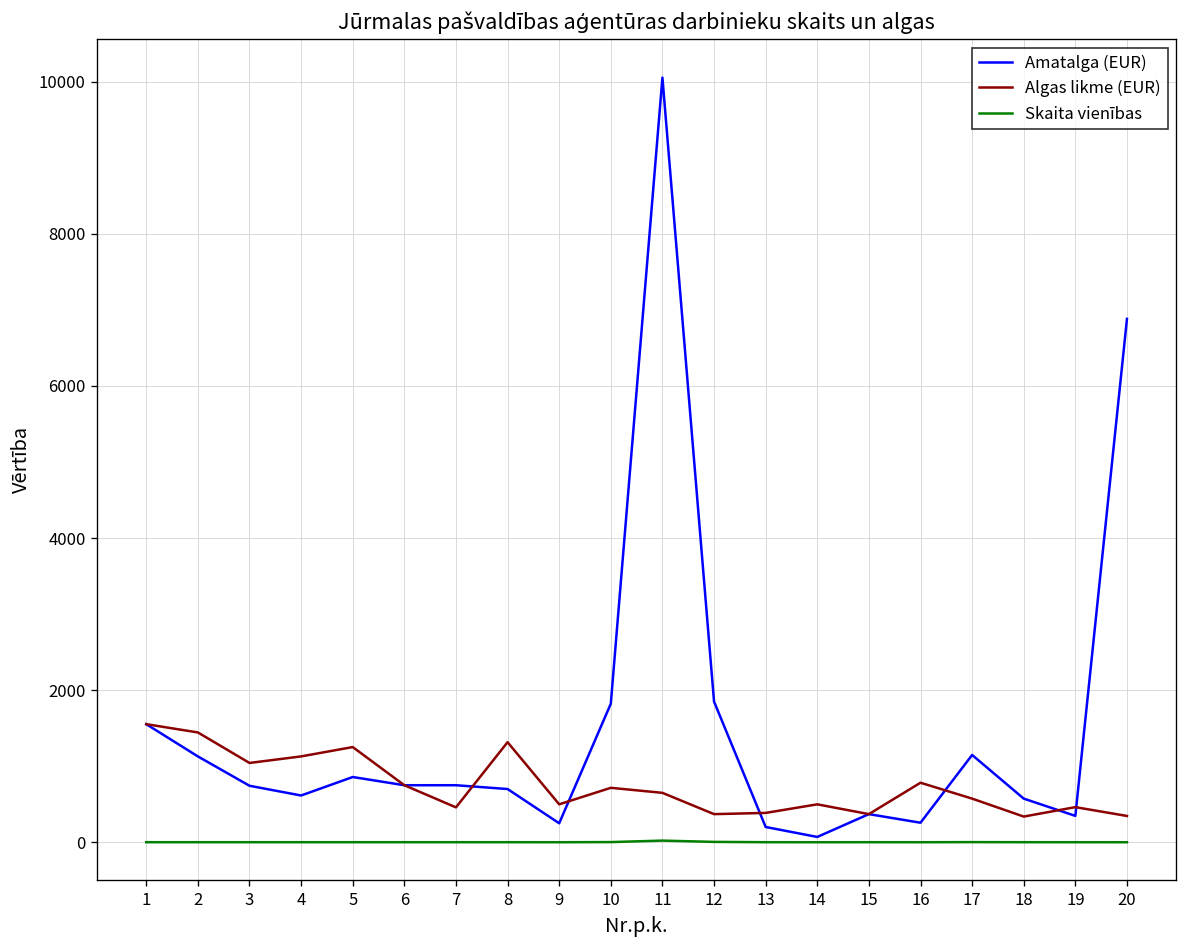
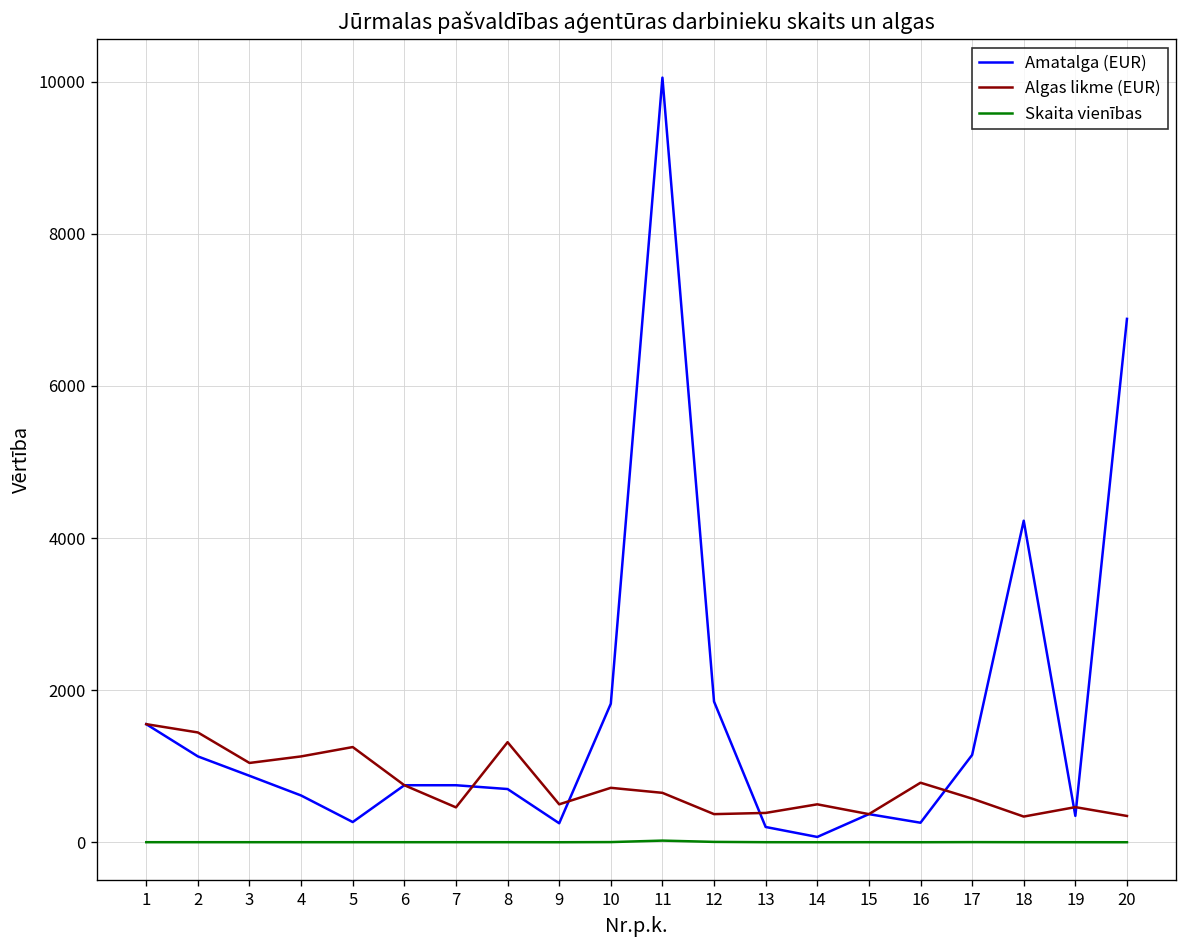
Amatalga (EUR), 3: 700 -> 900
Amatalga (EUR), 5: 900 -> 300
Amatalga (EUR), 18: 600 -> 4200
